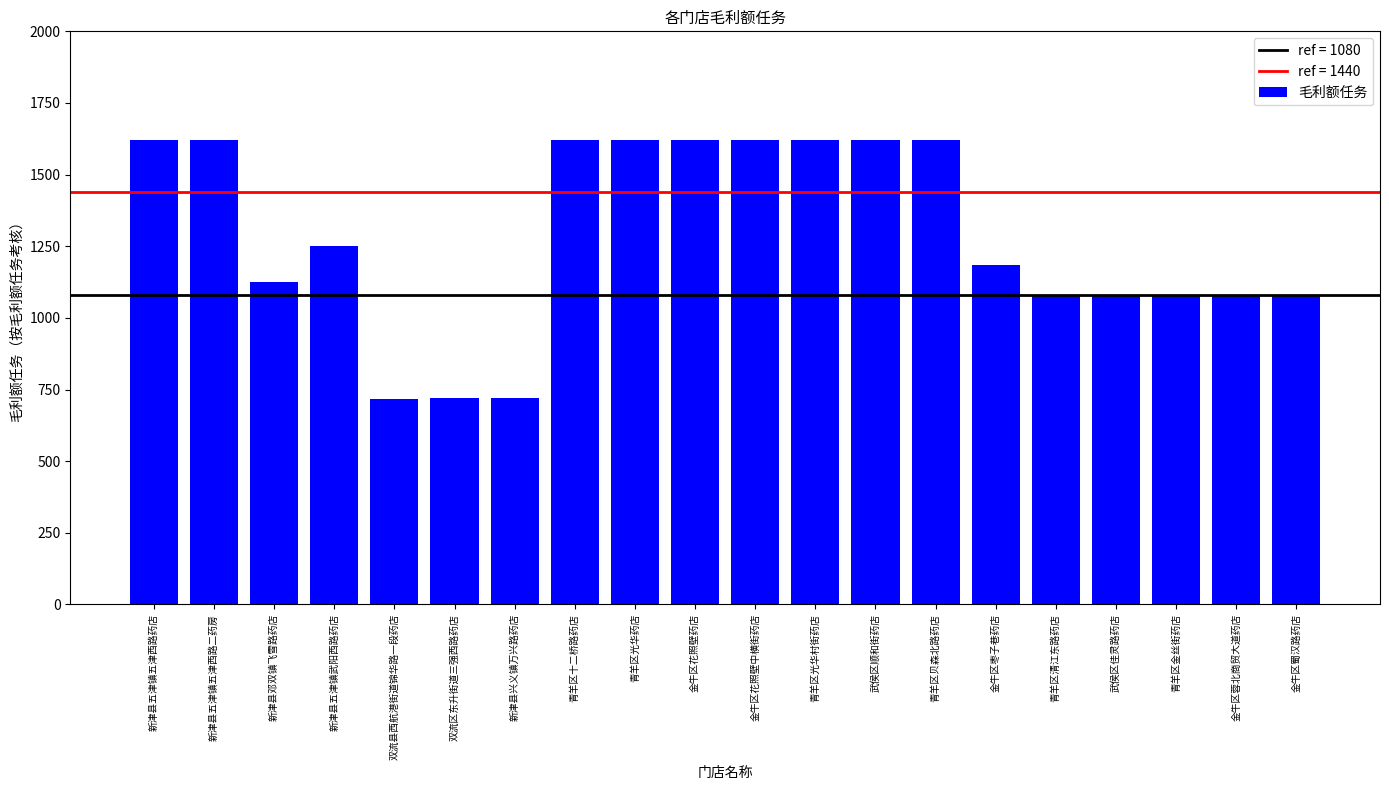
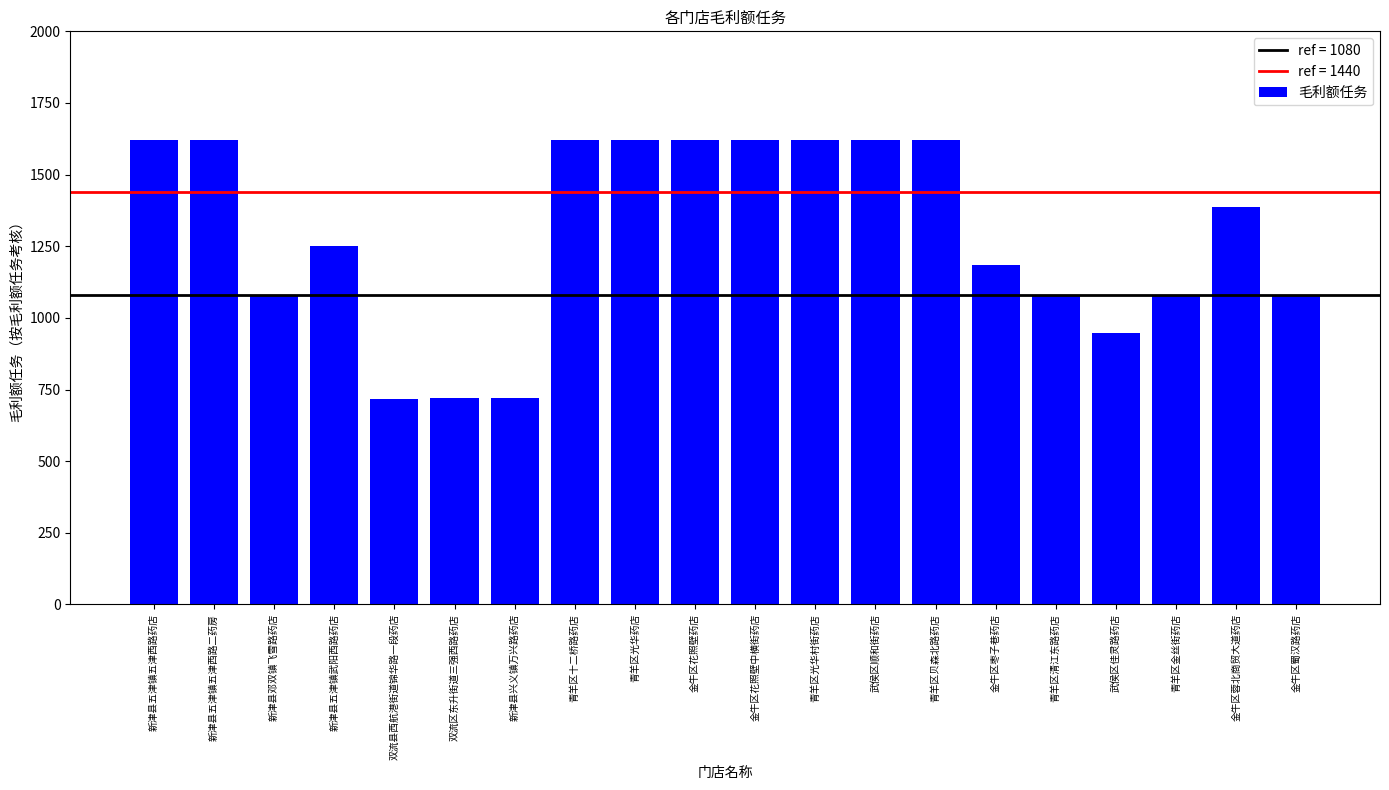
新津县邓双镇飞雪路药店: 1130 -> 1080
武侯区佳灵路药店: 1080 -> 950
金牛区蓉北商贸大道药店: 1080 -> 1390
